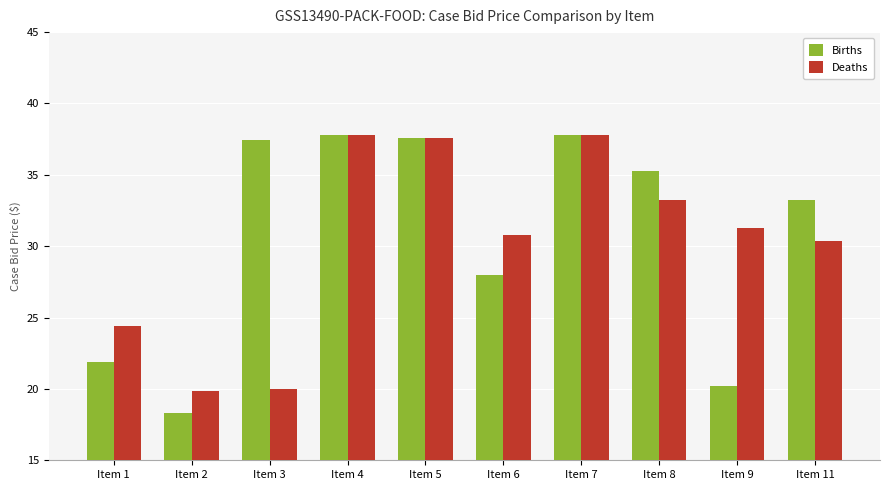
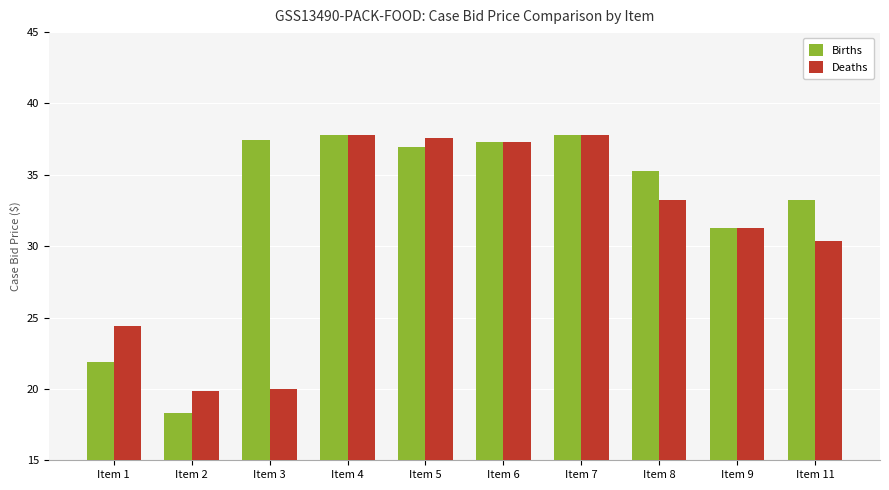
Births, Item 5: 37.6 -> 36.9
Births, Item 6: 28.0 -> 37.3
Deaths, Item 6: 30.8 -> 37.3
Births, Item 9: 20.2 -> 31.2
